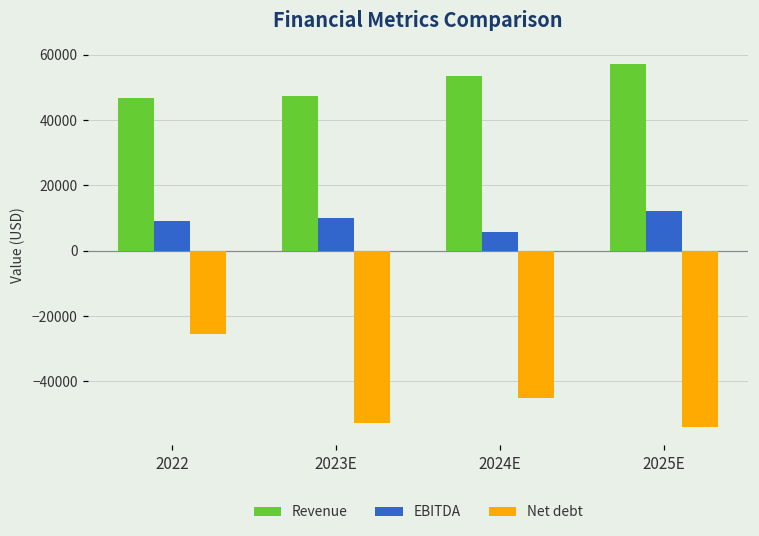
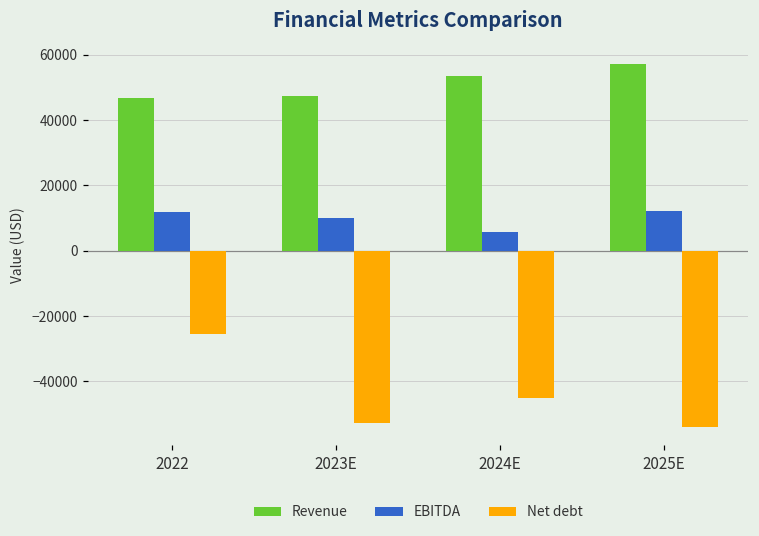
EBITDA, 2022: 9000 -> 12000
